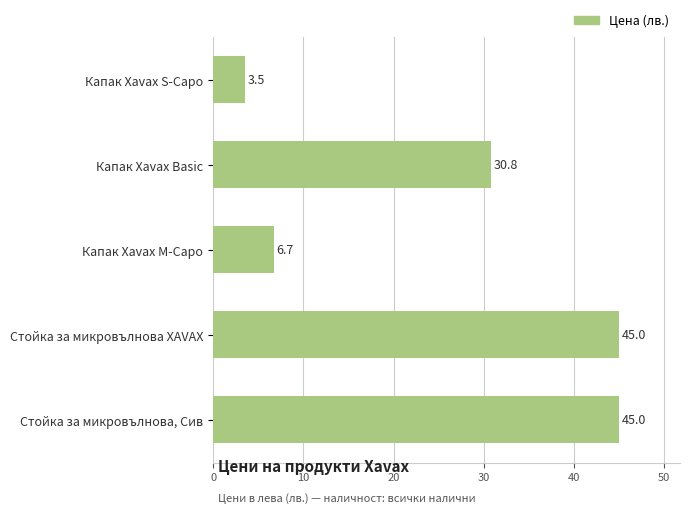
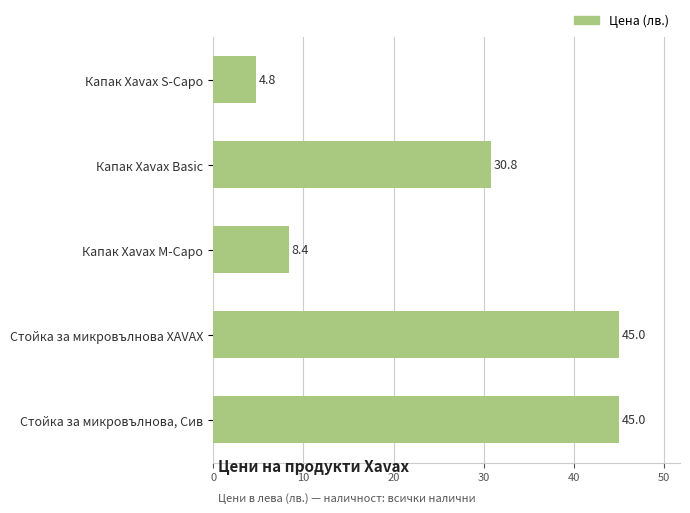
Капак Xavax S-Capo: 3.5 -> 4.8
Капак Xavax M-Capo: 6.7 -> 8.4
